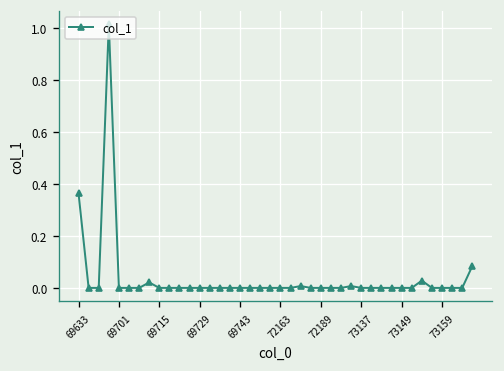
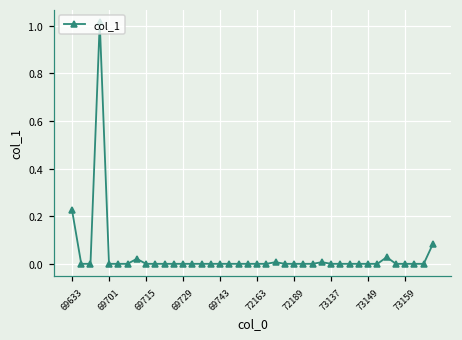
69633: 0.36 -> 0.23
